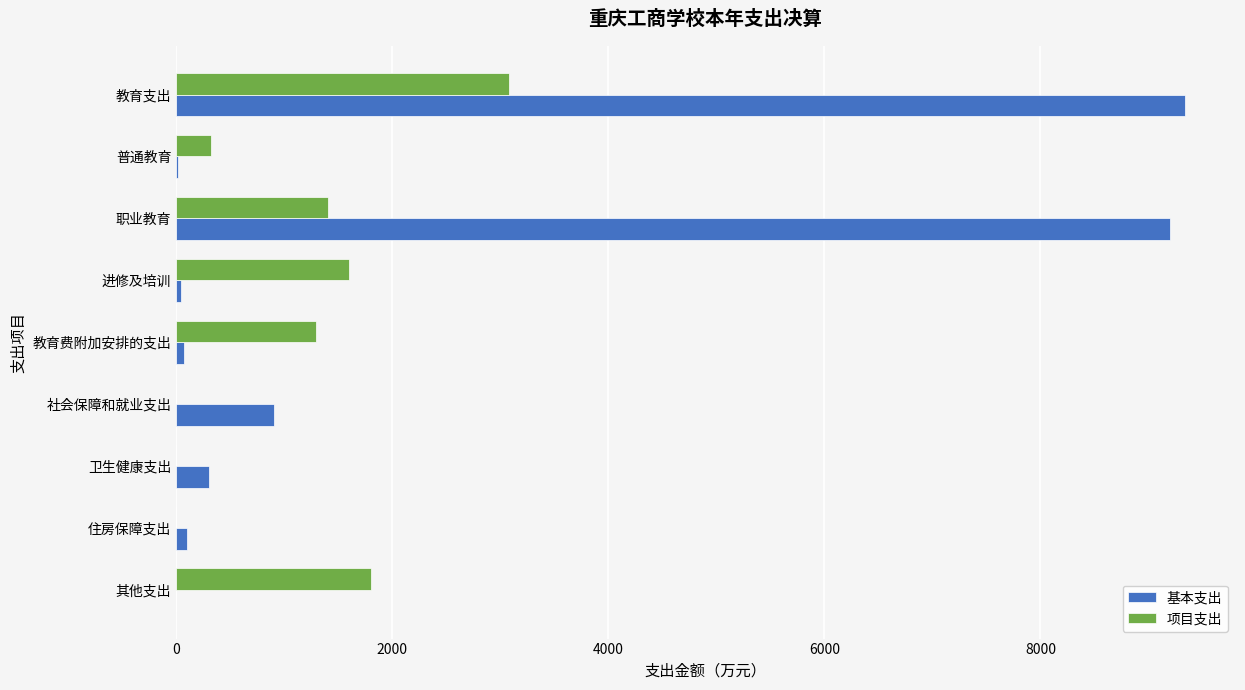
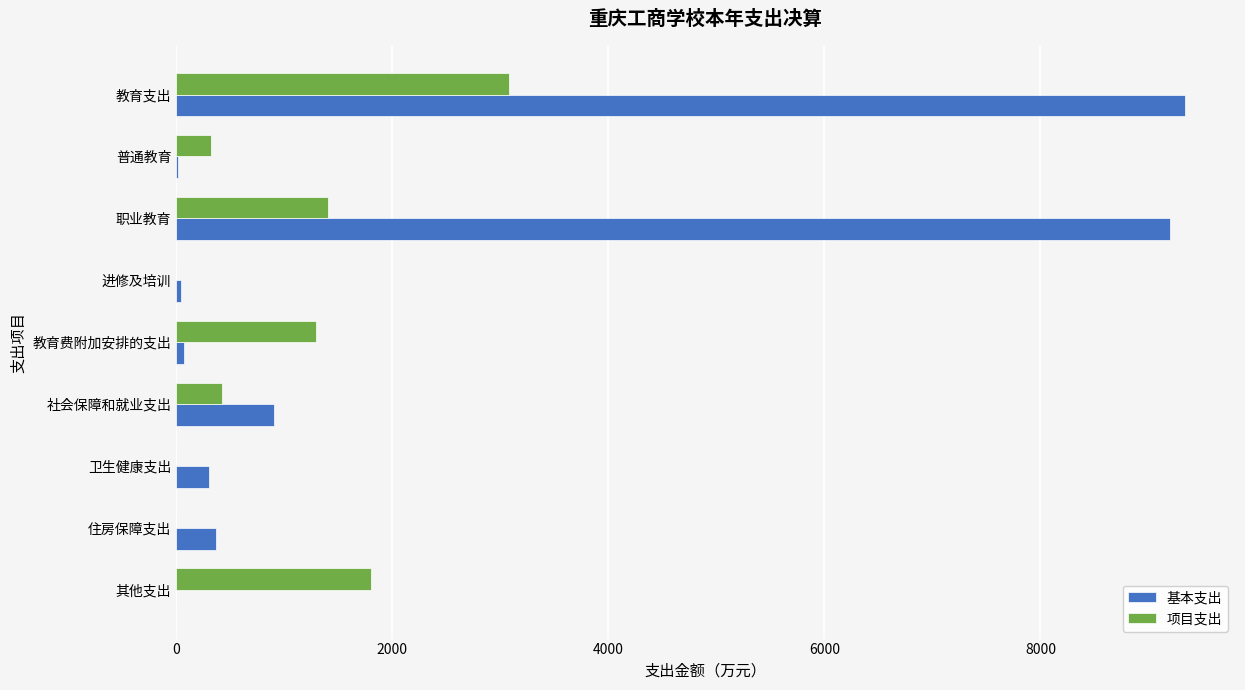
项目支出, 进修及培训: 1600 -> 0
项目支出, 社会保障和就业支出: 0 -> 430
基本支出, 住房保障支出: 100 -> 370
